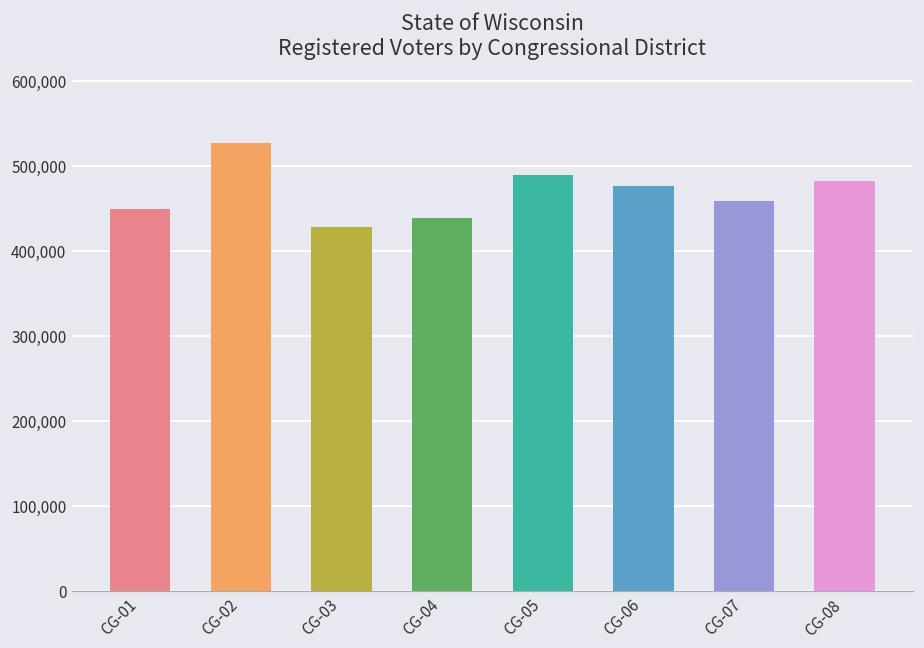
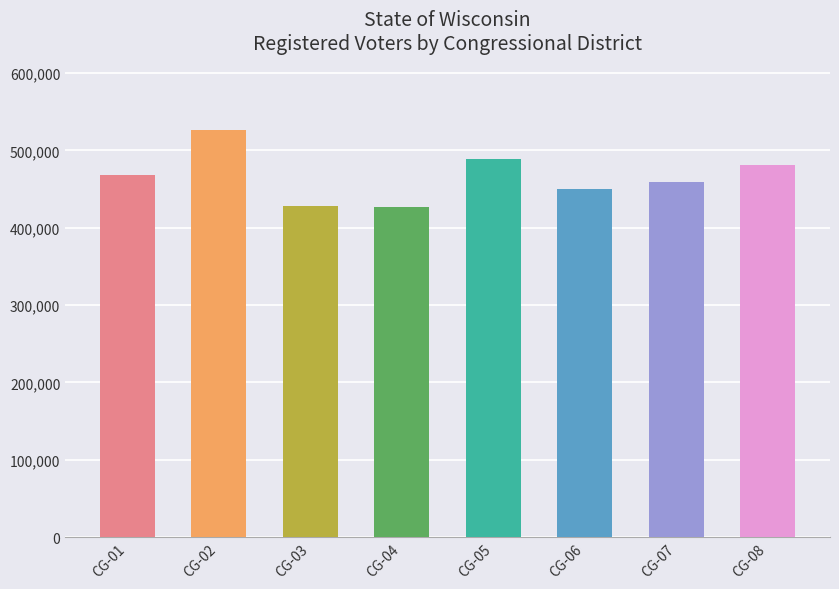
CG-01: 450,000 -> 470,000
CG-04: 440,000 -> 430,000
CG-06: 480,000 -> 450,000
